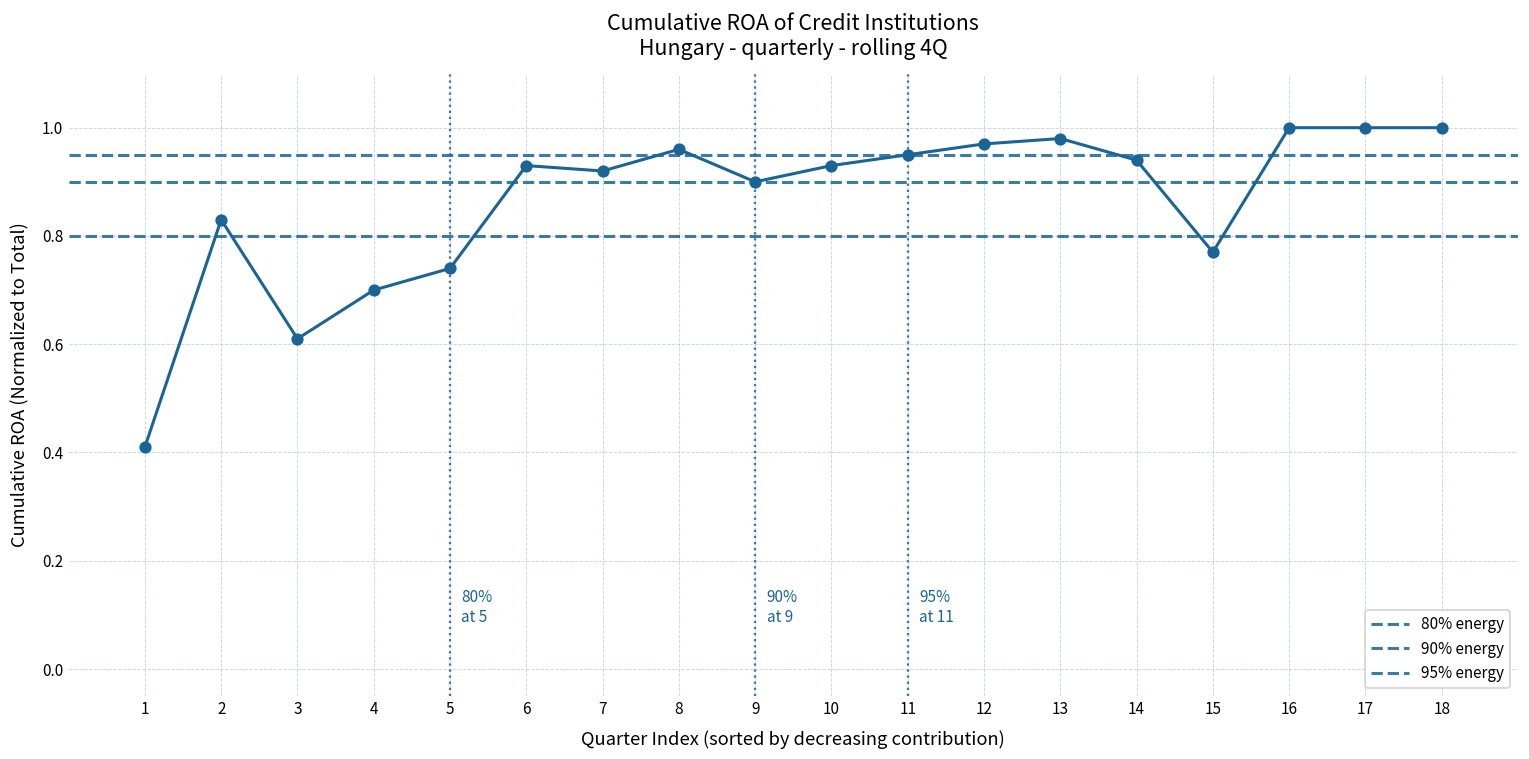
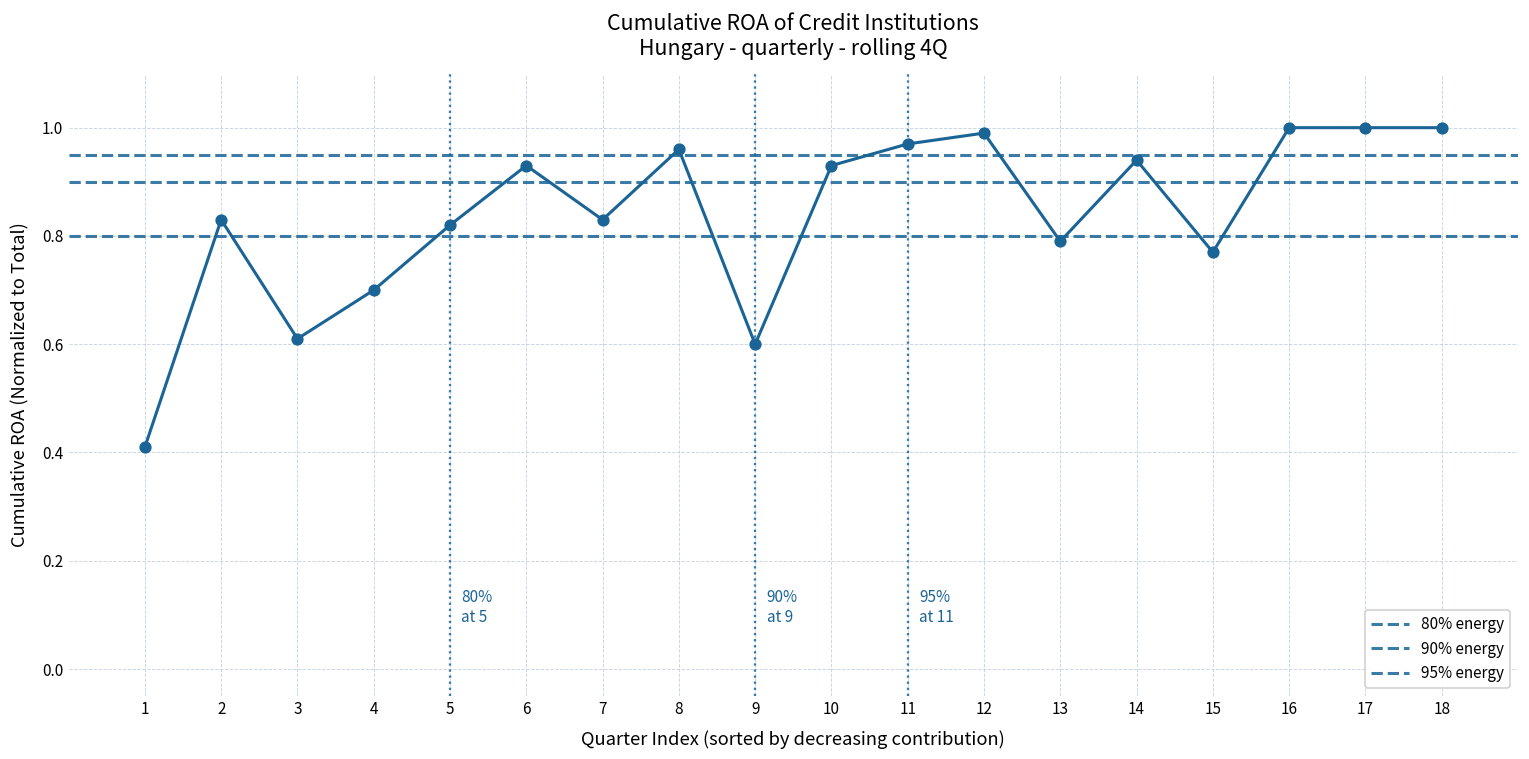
5: 0.74 -> 0.82
7: 0.92 -> 0.83
9: 0.9 -> 0.6
11: 0.95 -> 0.97
12: 0.97 -> 0.99
13: 0.98 -> 0.79
